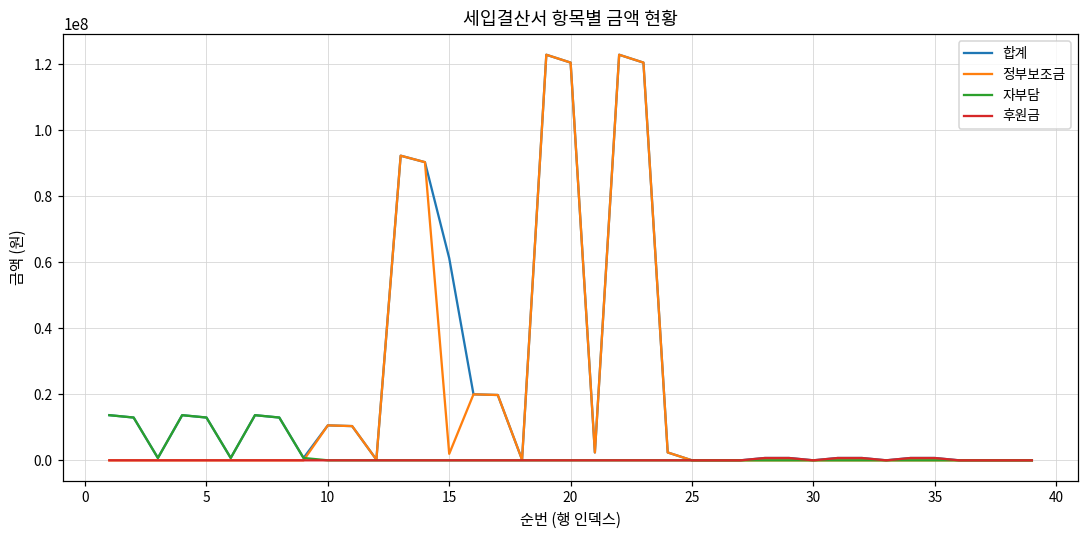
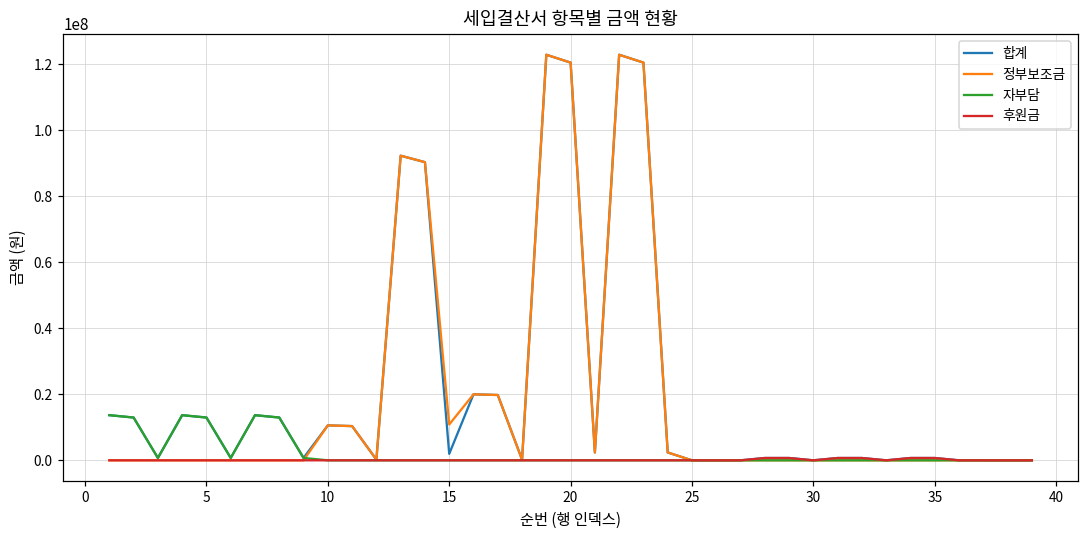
합계, 15: 61000000 -> 2000000
정부보조금, 15: 2000000 -> 11000000
